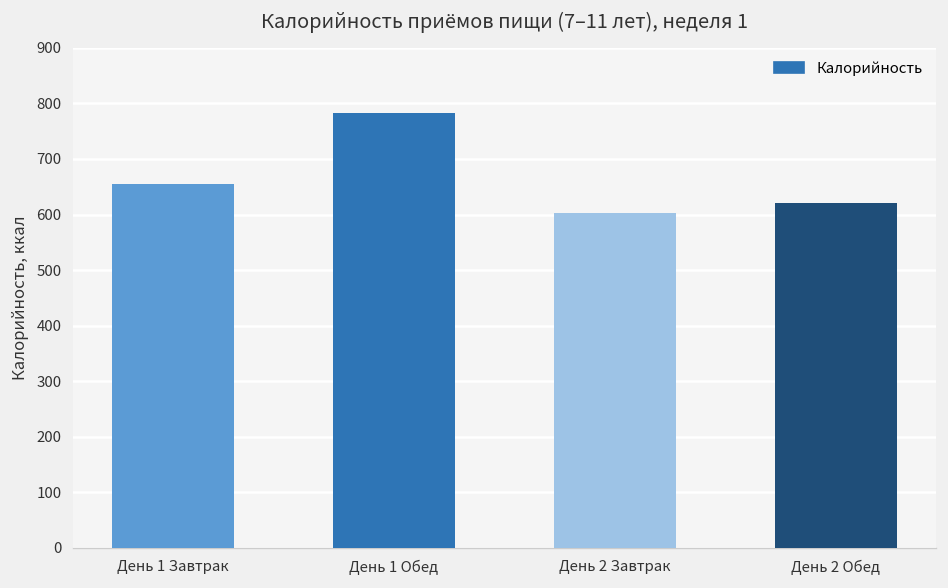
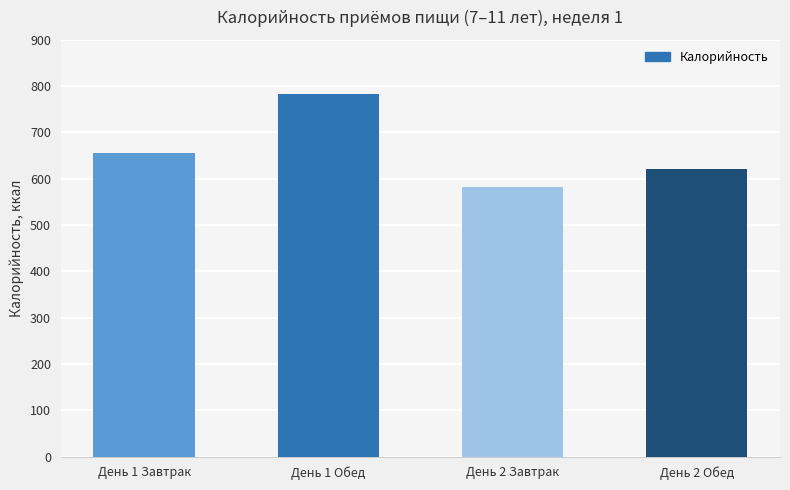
День 2 Завтрак: 600 -> 580
